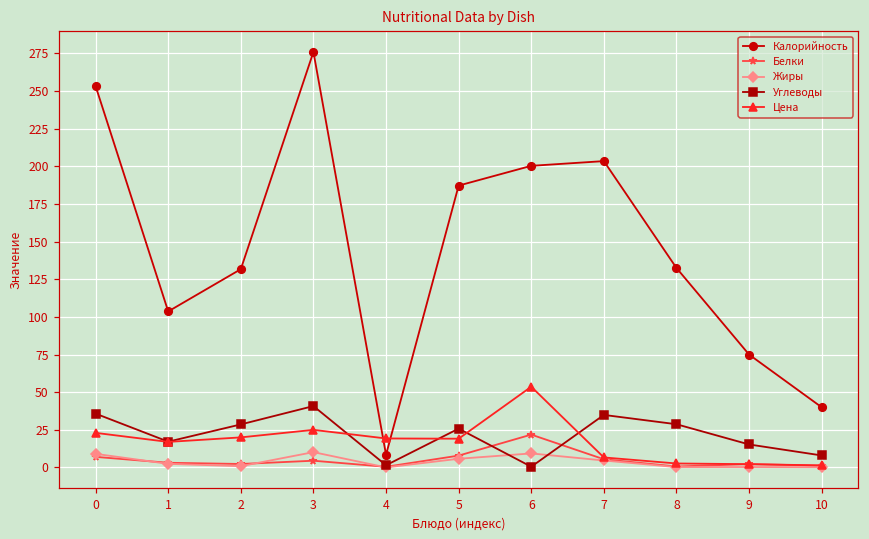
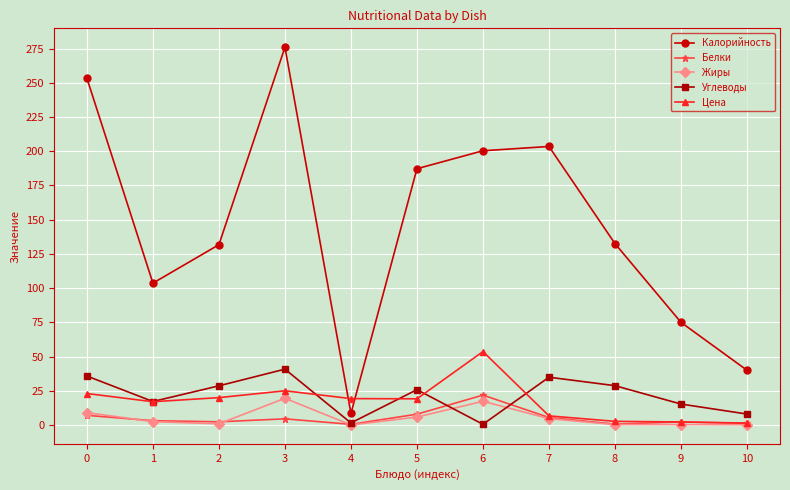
Жиры, 3: 10 -> 20
Жиры, 6: 9 -> 17
